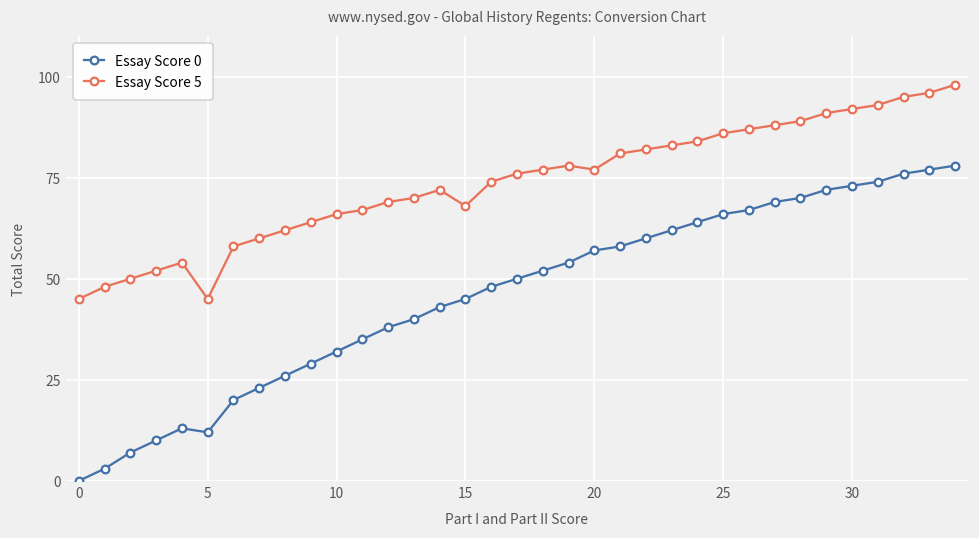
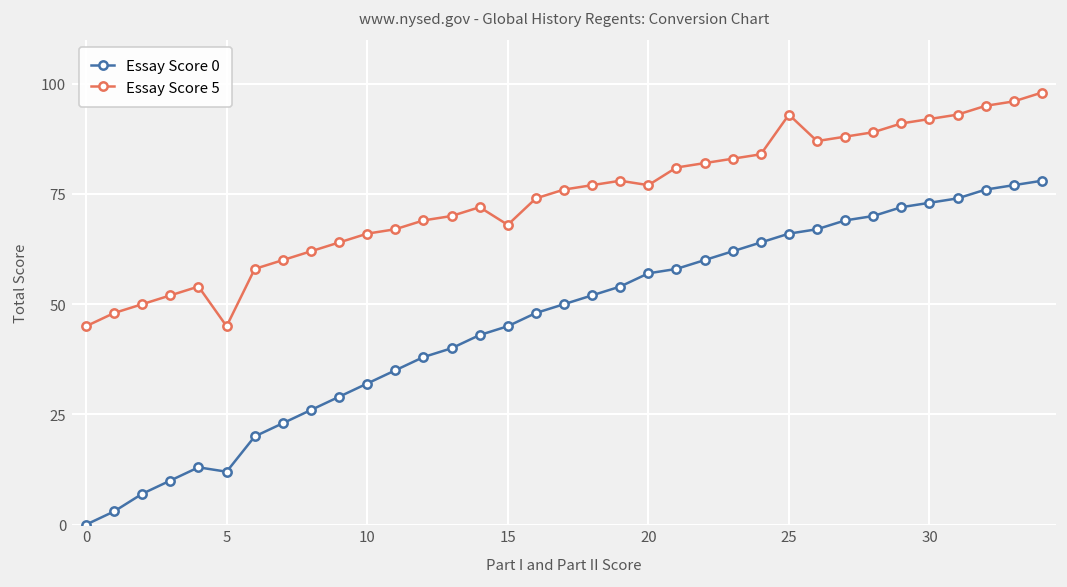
Essay Score 5, 25: 86 -> 93
